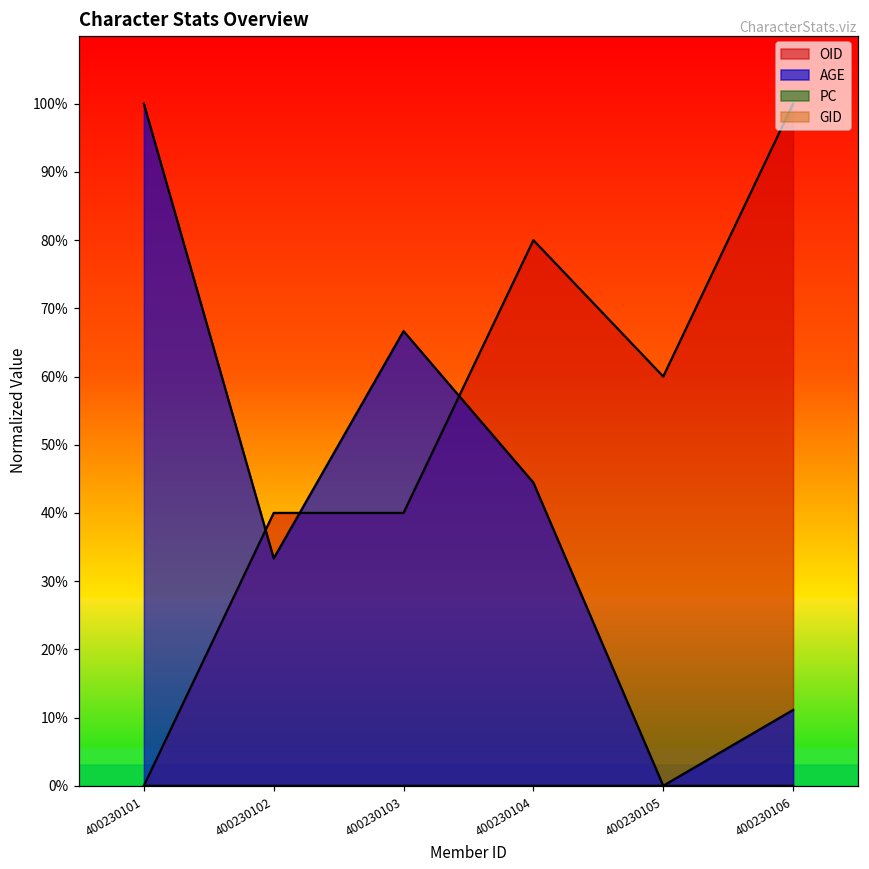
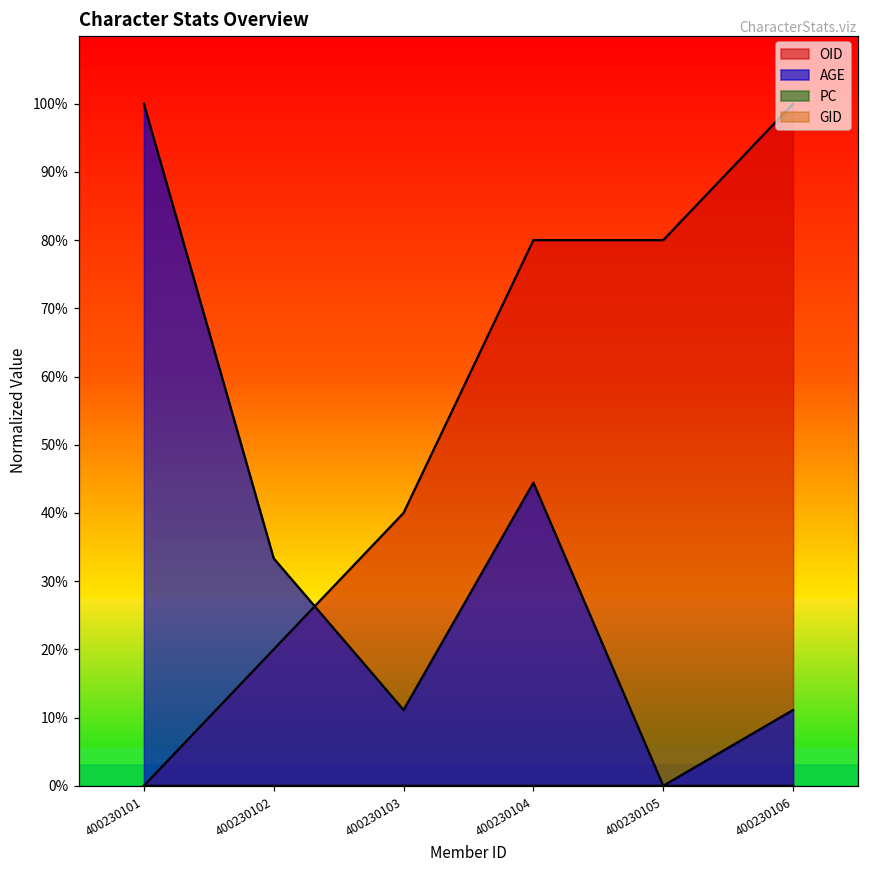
OID, 400230102: 40% -> 20%
AGE, 400230103: 67% -> 11%
OID, 400230105: 60% -> 80%
